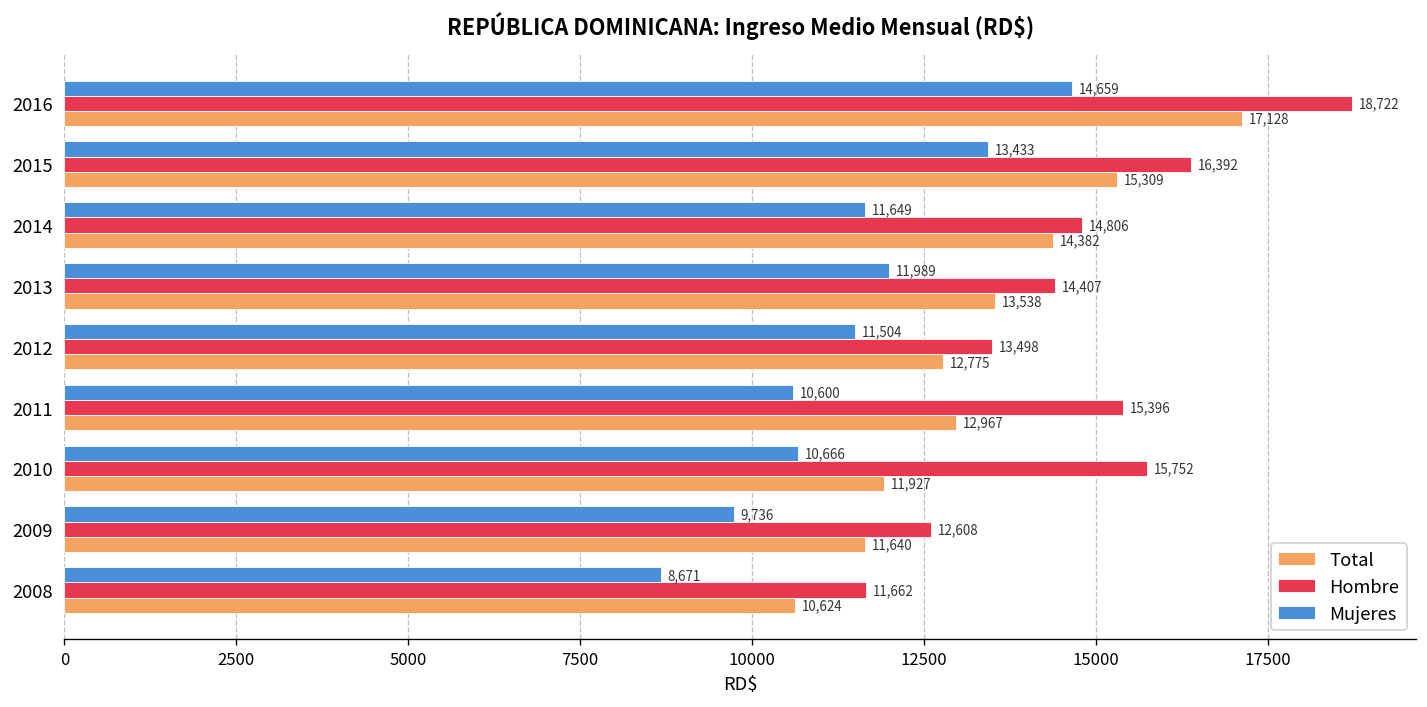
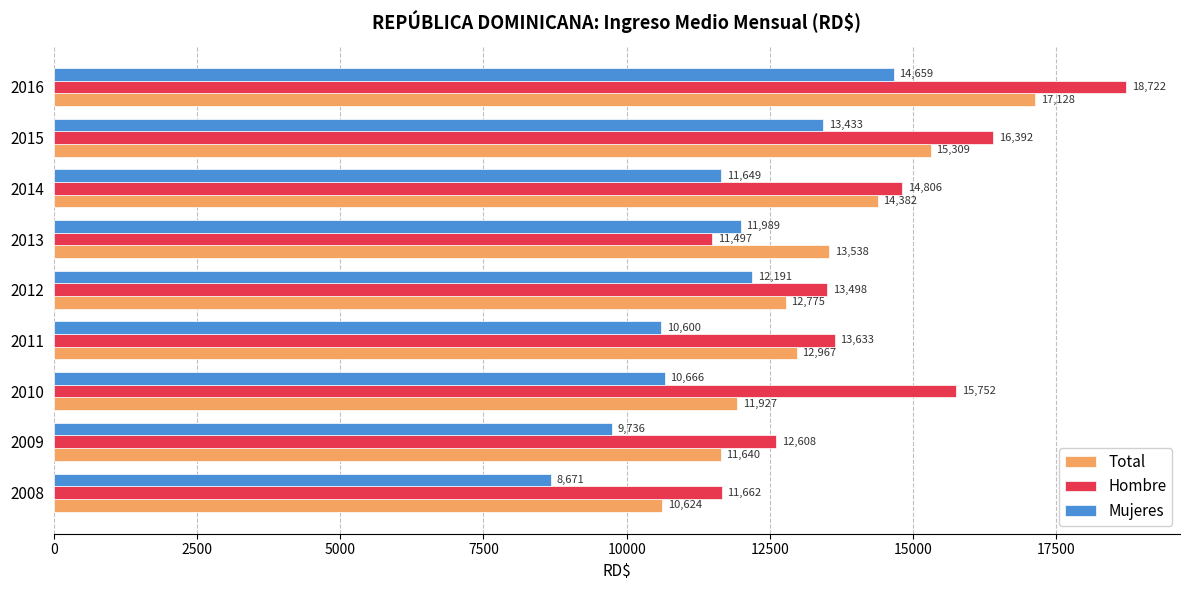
Hombre, 2013: 14,407 -> 11,497
Mujeres, 2012: 11,504 -> 12,191
Hombre, 2011: 15,396 -> 13,633
